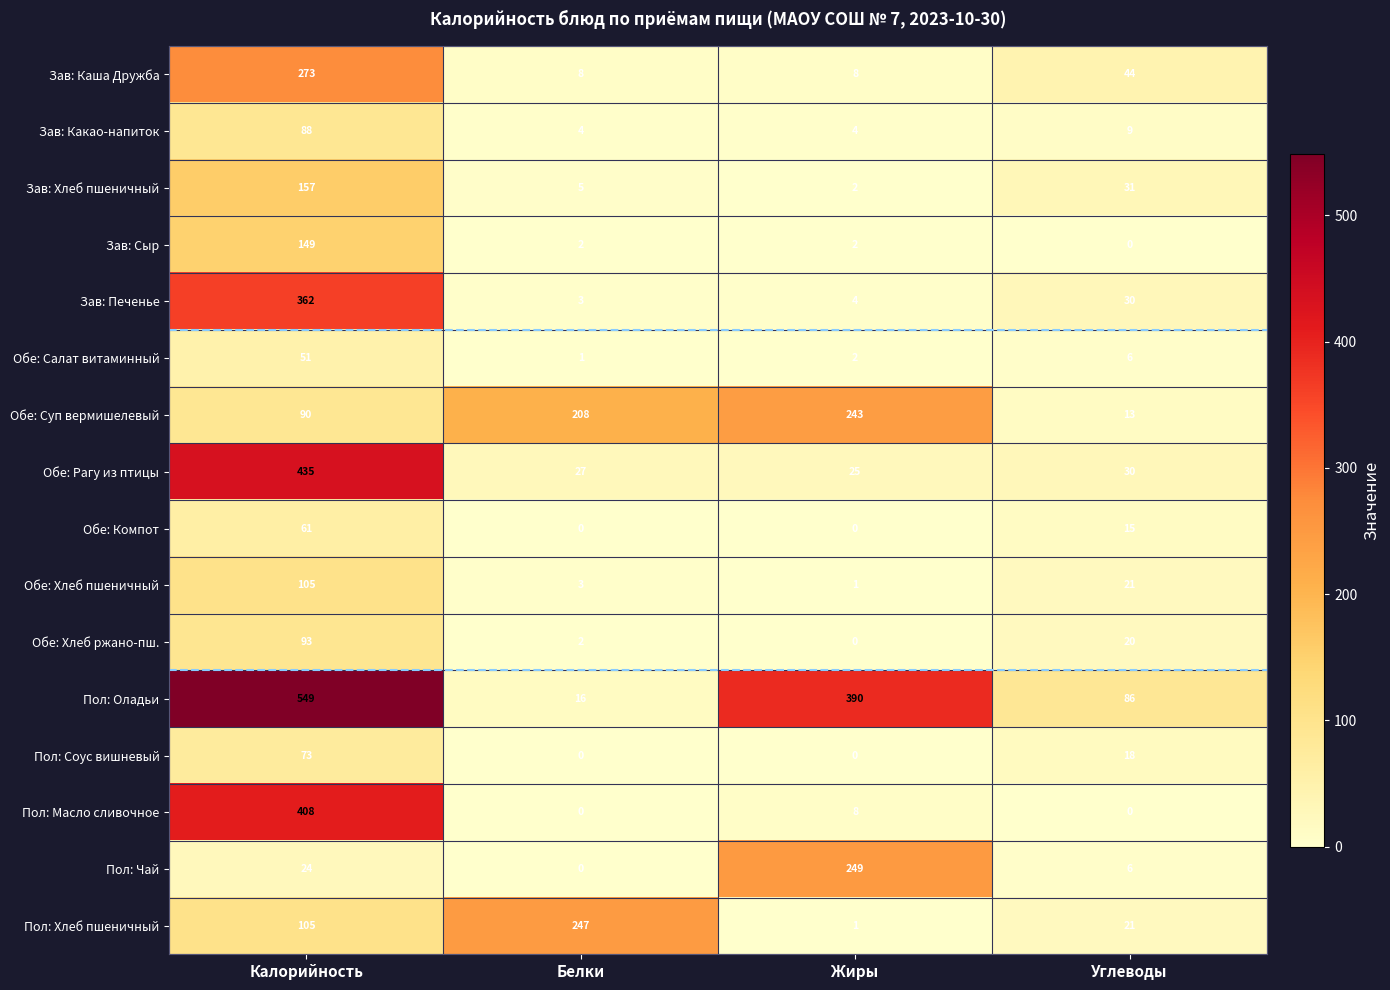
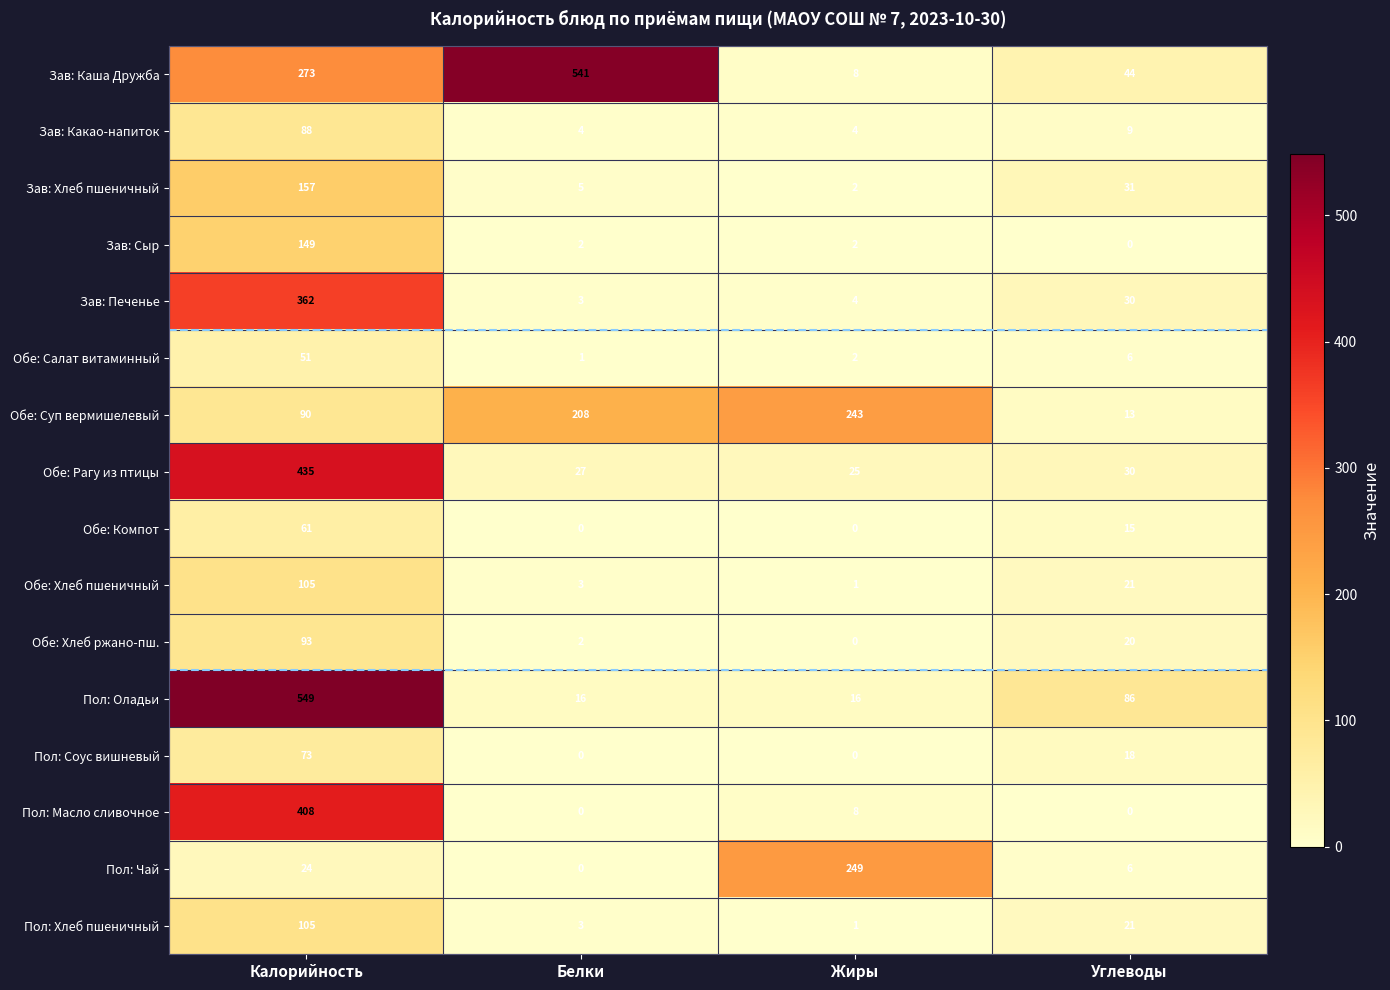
Зав: Каша Дружба, Белки: 8 -> 541
Пол: Оладьи, Жиры: 390 -> 16
Пол: Хлеб пшеничный, Белки: 247 -> 3
